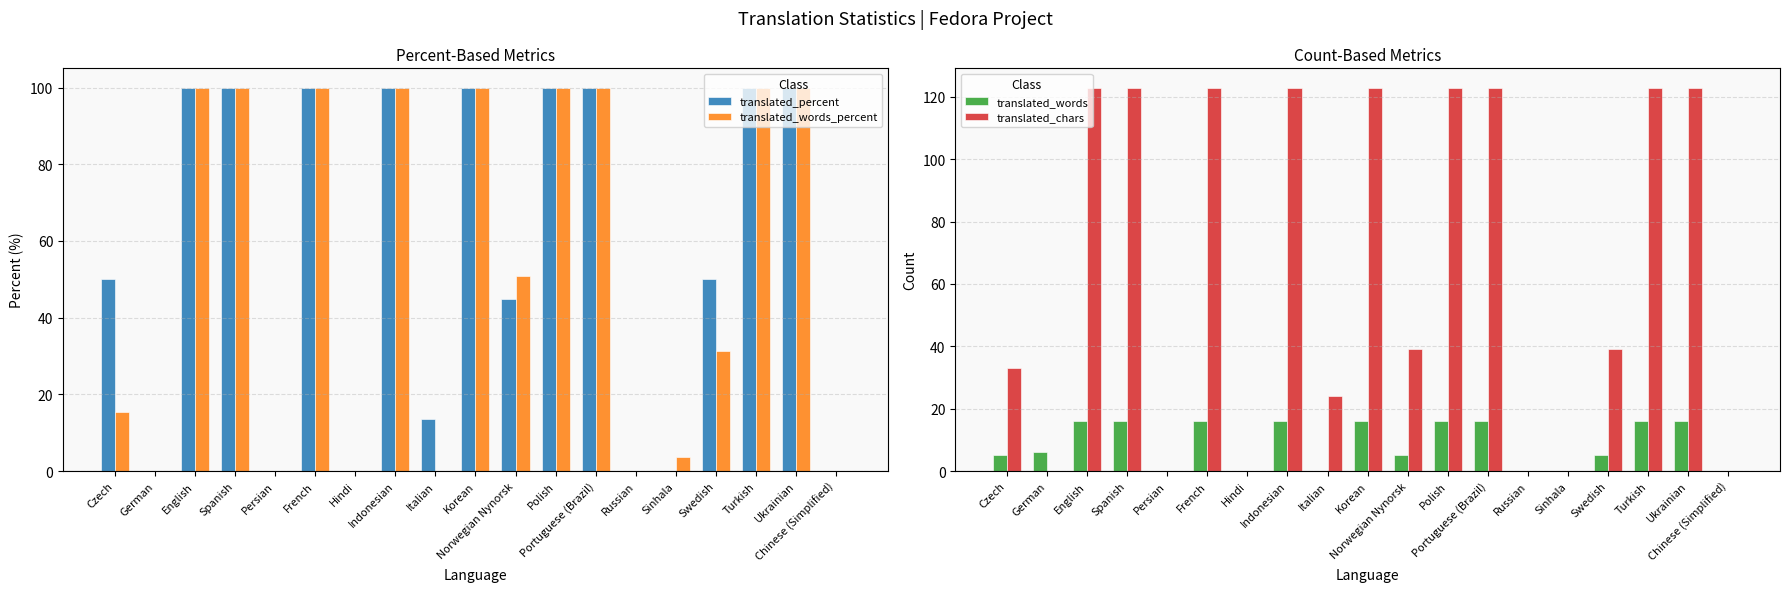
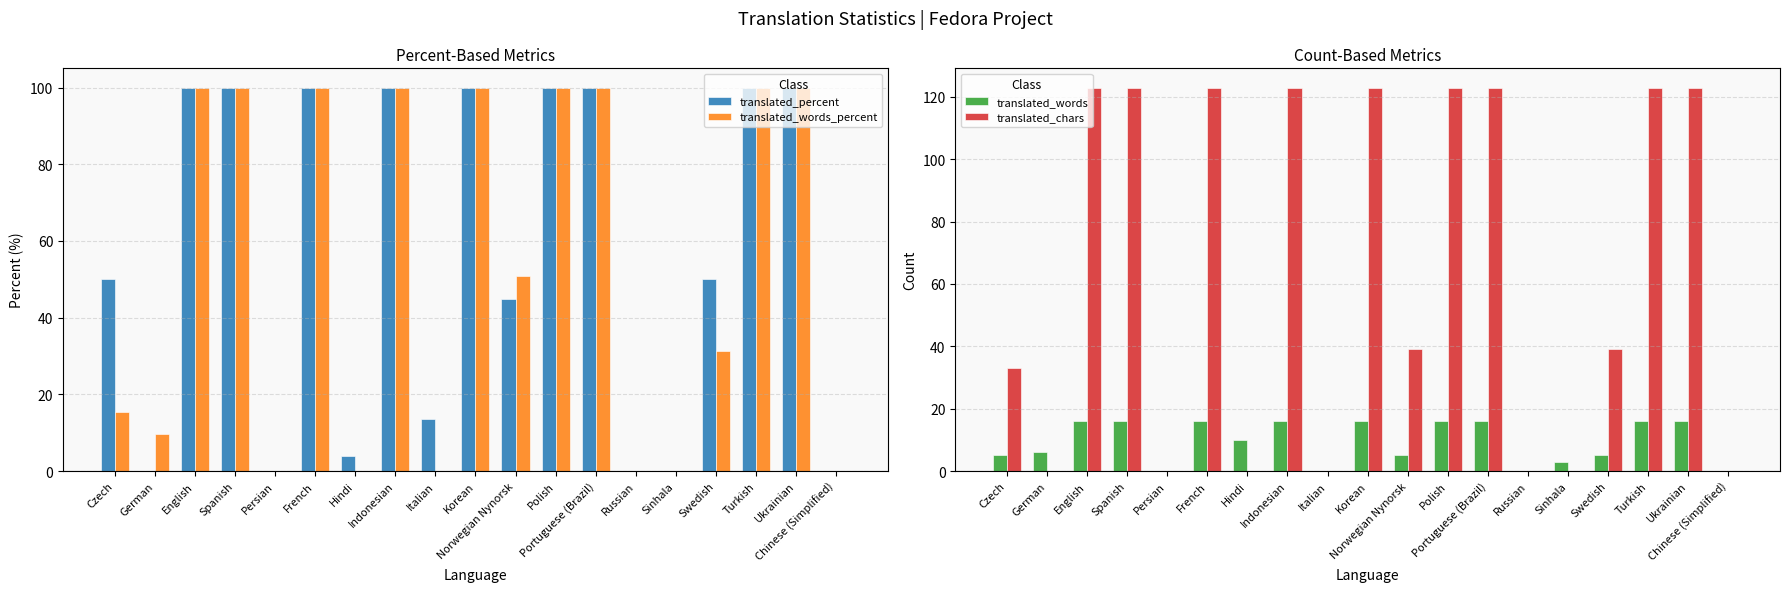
Percent-Based Metrics, translated_words_percent, German: 0 -> 10
Percent-Based Metrics, translated_percent, Hindi: 0 -> 4
Percent-Based Metrics, translated_words_percent, Sinhala: 4 -> 0
Count-Based Metrics, translated_words, Hindi: 0 -> 10
Count-Based Metrics, translated_chars, Italian: 24 -> 0
Count-Based Metrics, translated_words, Sinhala: 0 -> 3
